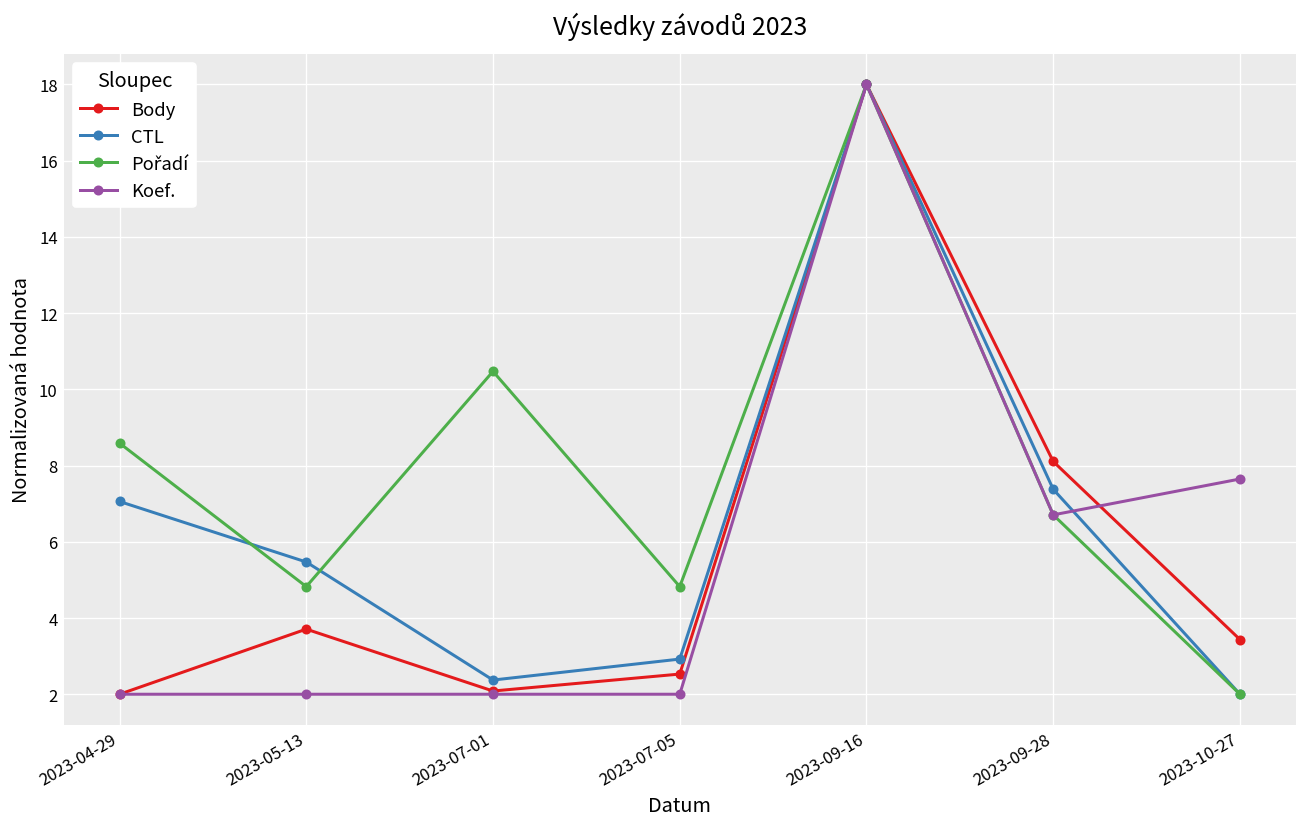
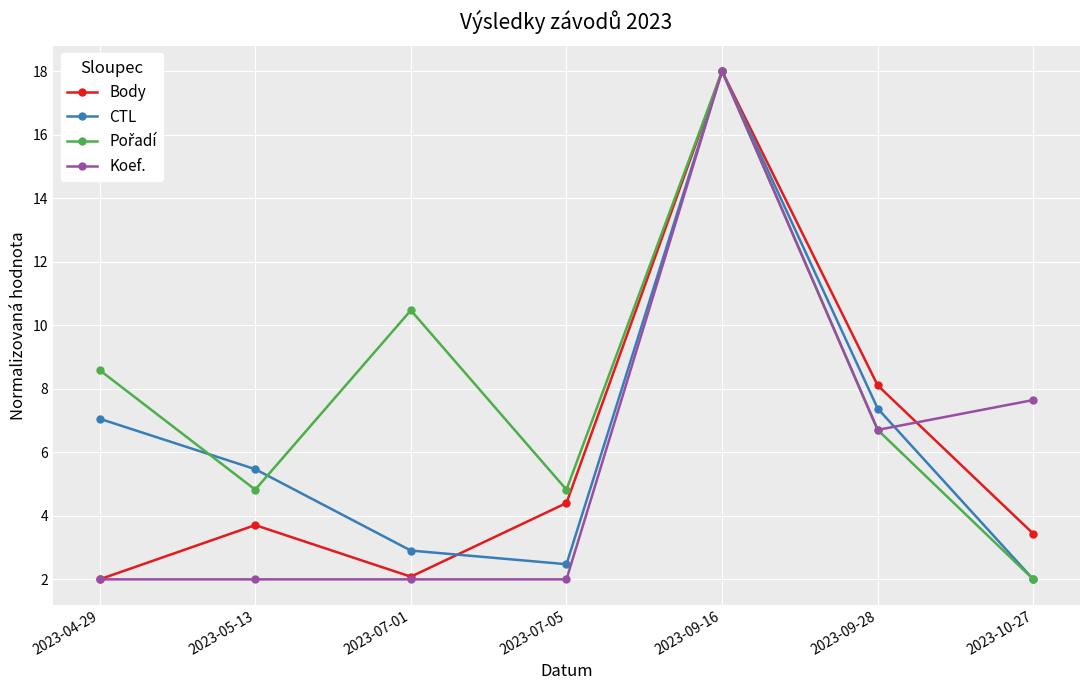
CTL, 2023-07-01: 2.4 -> 2.9
Body, 2023-07-05: 2.5 -> 4.4
CTL, 2023-07-05: 2.9 -> 2.5
